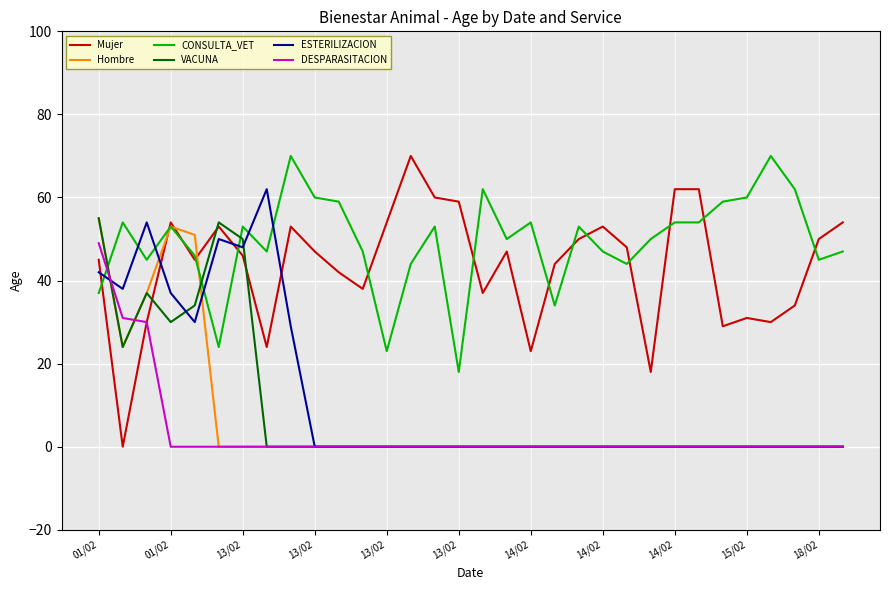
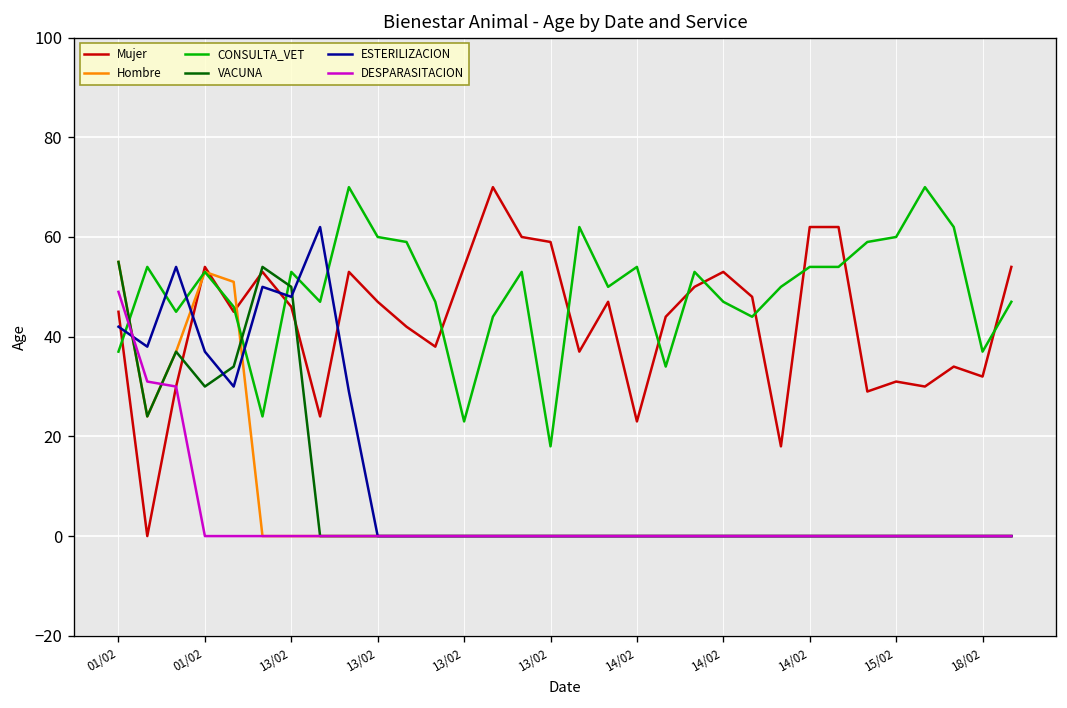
Mujer, 18/02: 50 -> 32
CONSULTA_VET, 18/02: 45 -> 37
